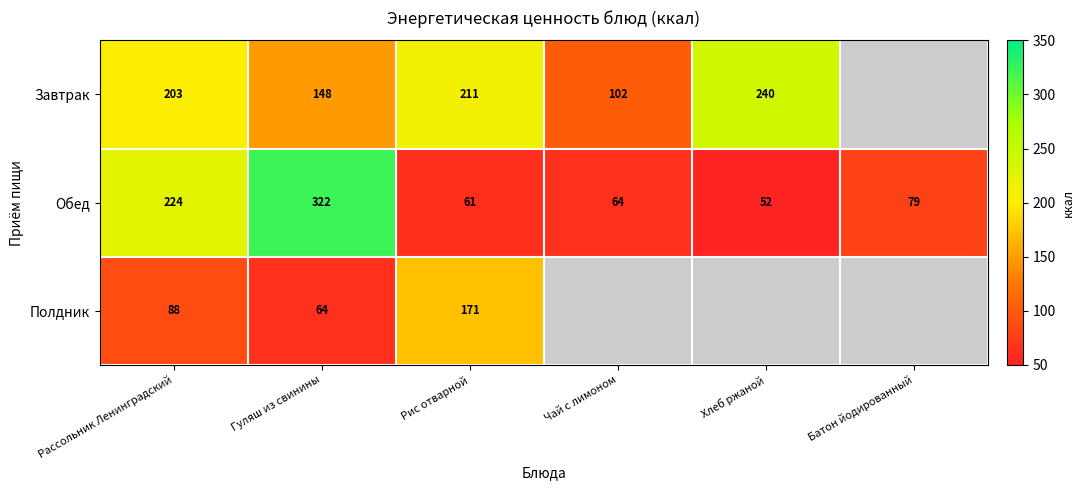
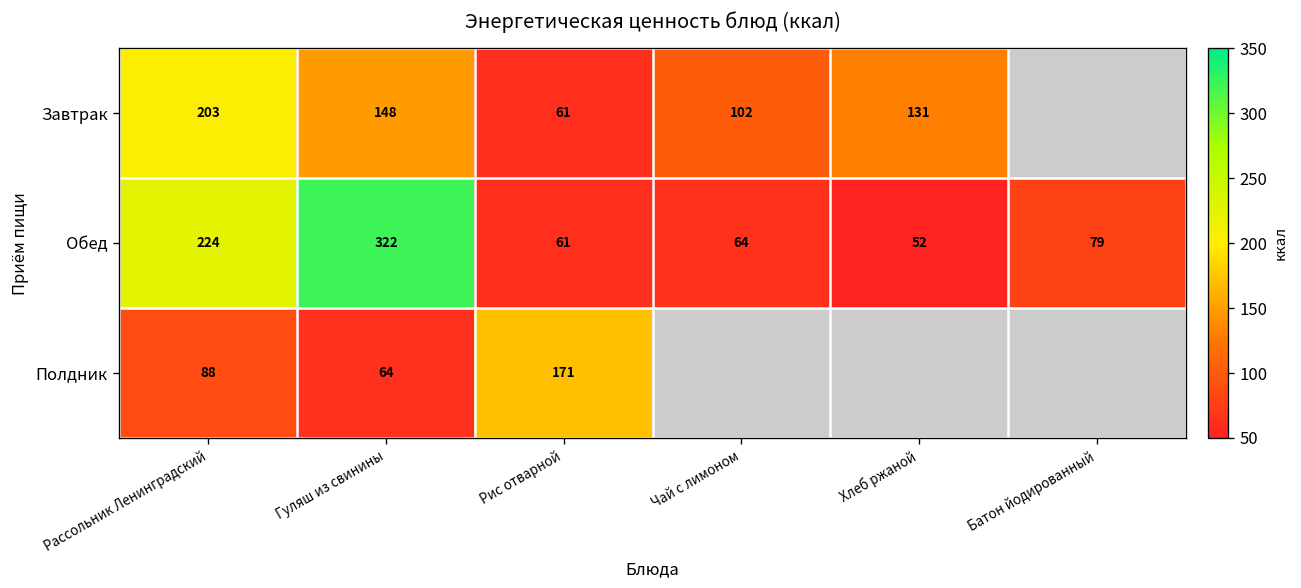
Завтрак, Рис отварной: 211 -> 61
Завтрак, Хлеб ржаной: 240 -> 131
